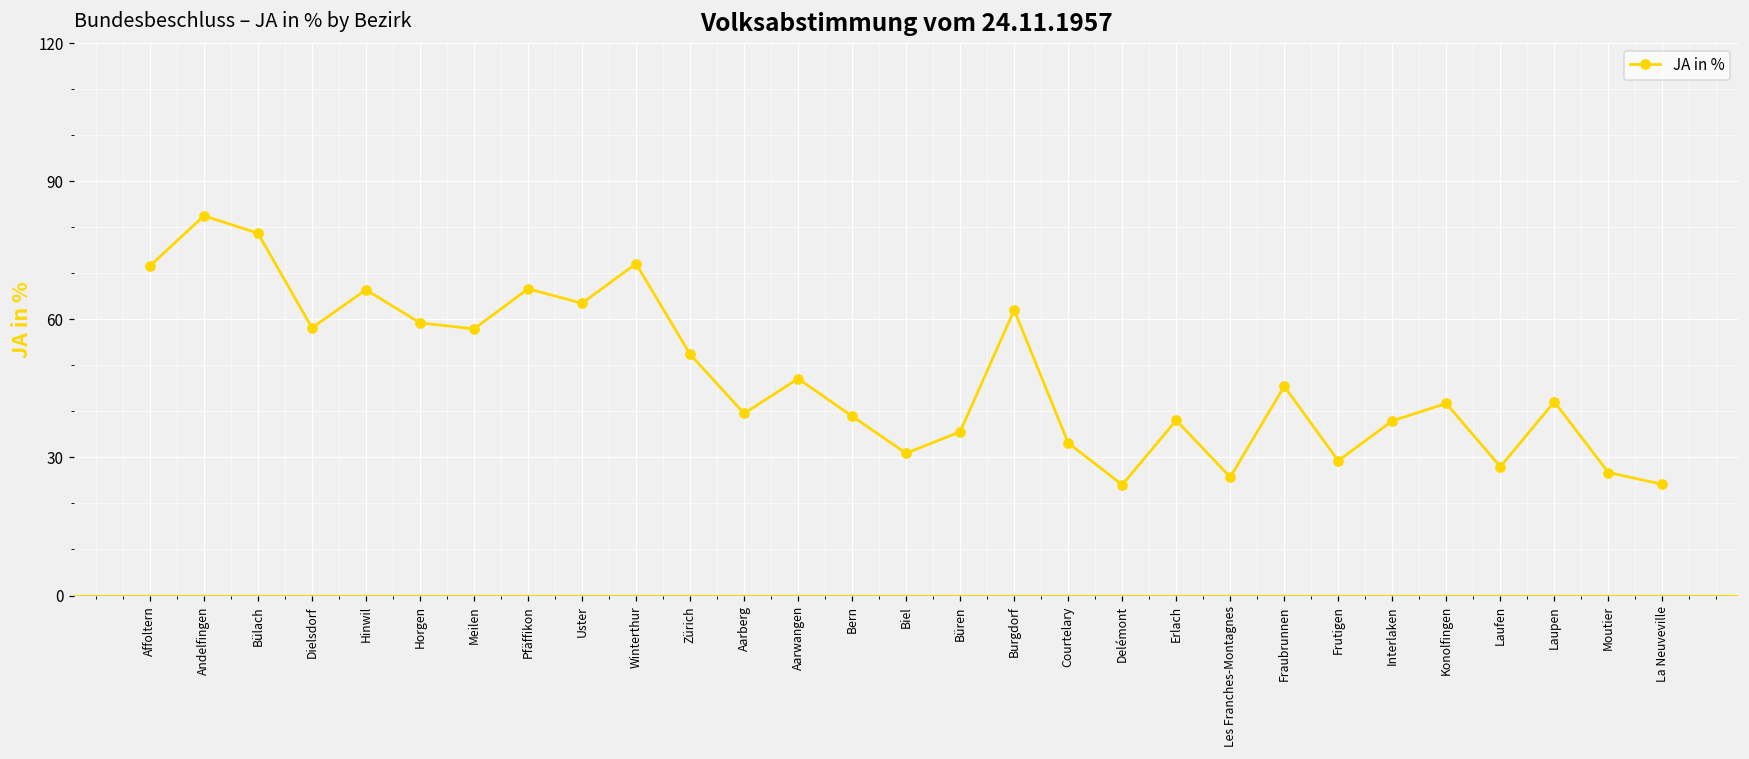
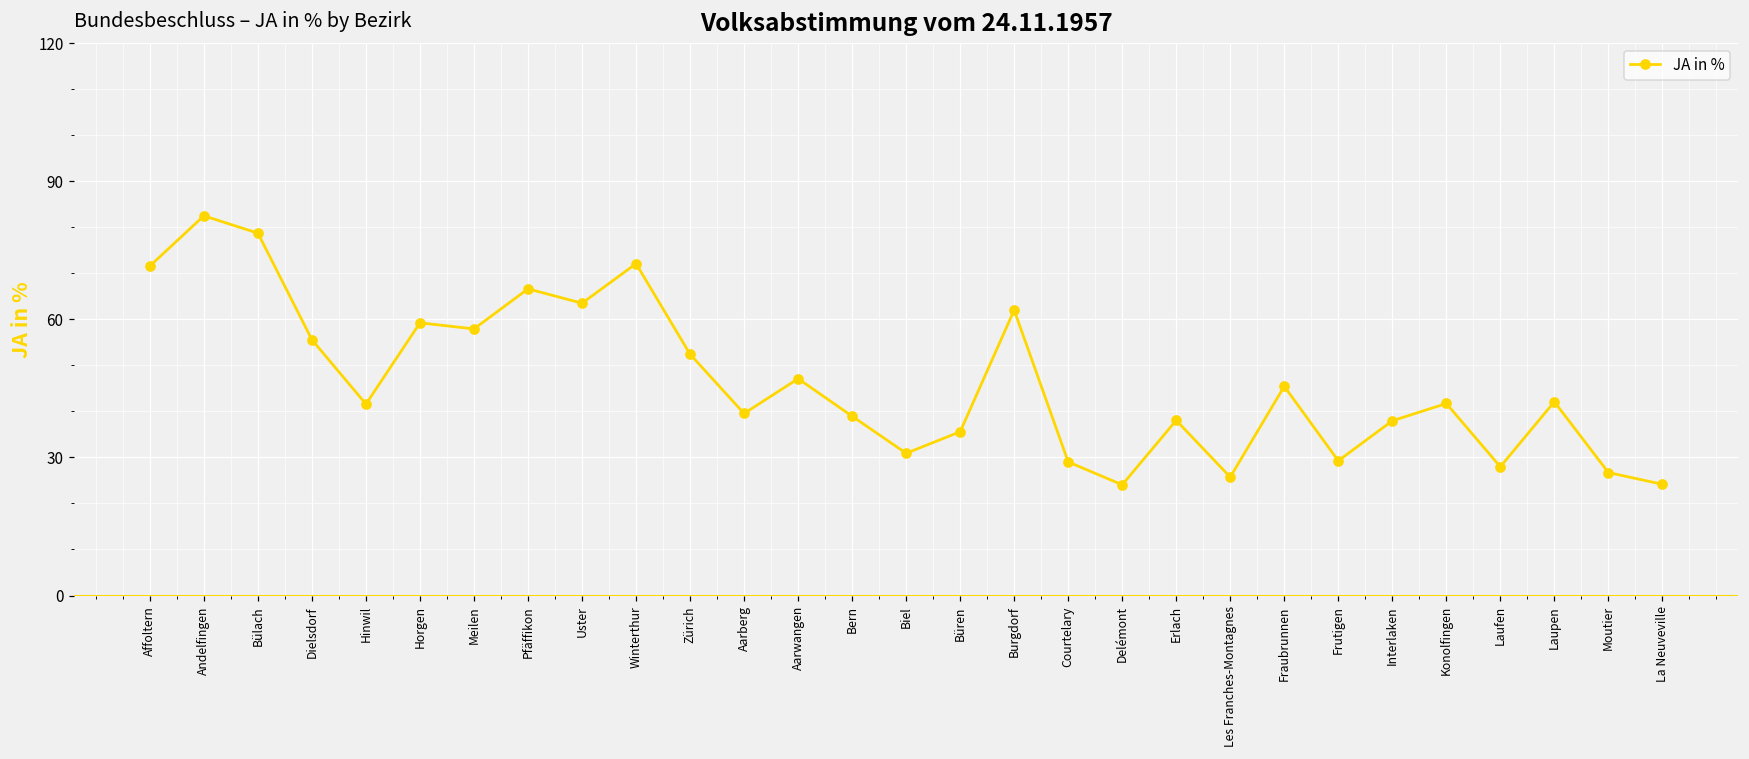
Dielsdorf: 58 -> 56
Hinwil: 66 -> 42
Courtelary: 33 -> 29
